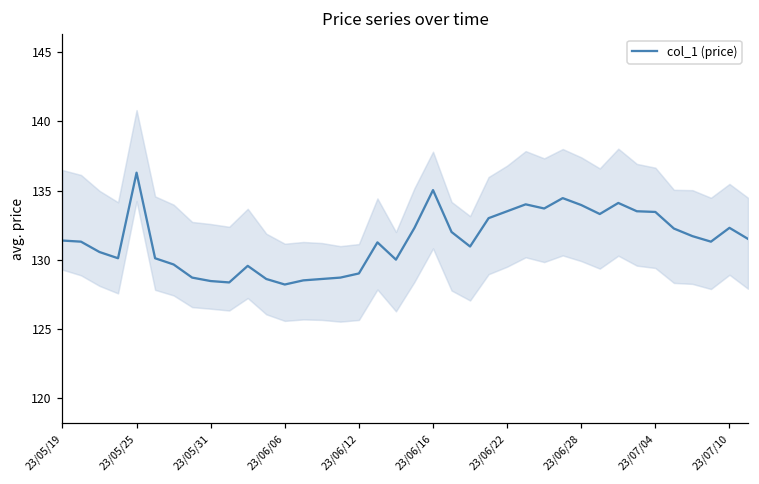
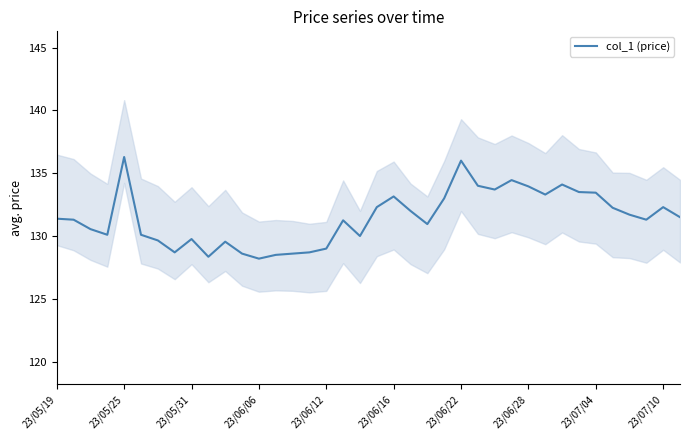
col_1 (price), 23/05/31: 128.5 -> 129.8
col_1 (price), 23/06/16: 135.0 -> 133.2
col_1 (price), 23/06/22: 133.5 -> 136.0
